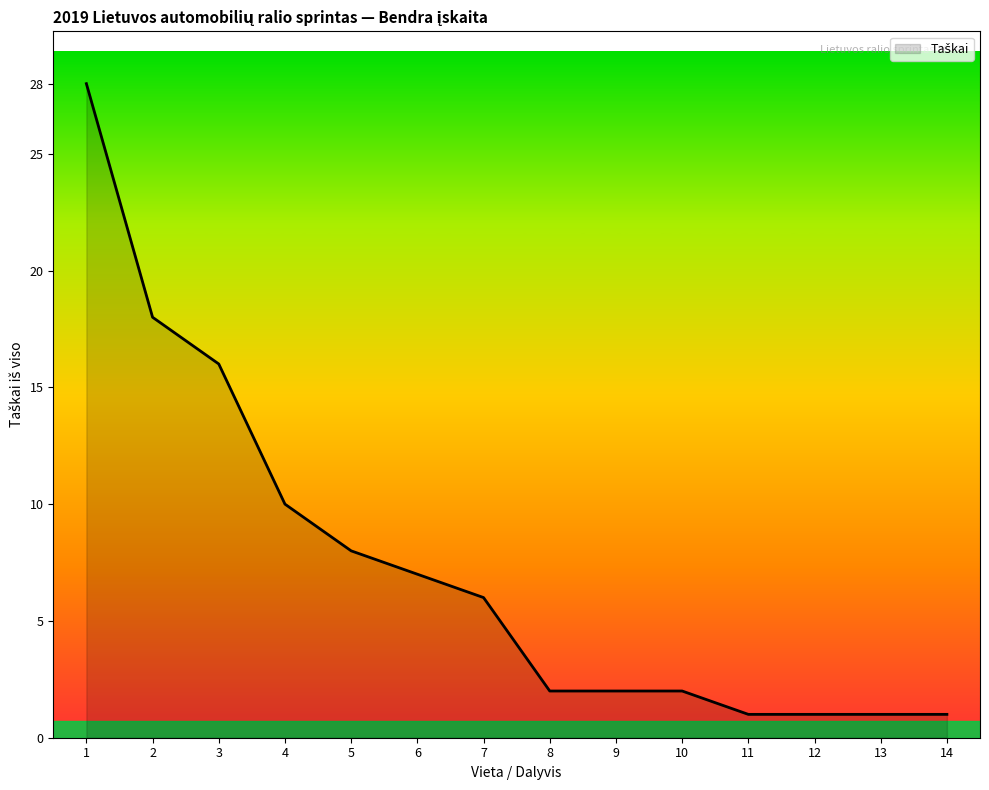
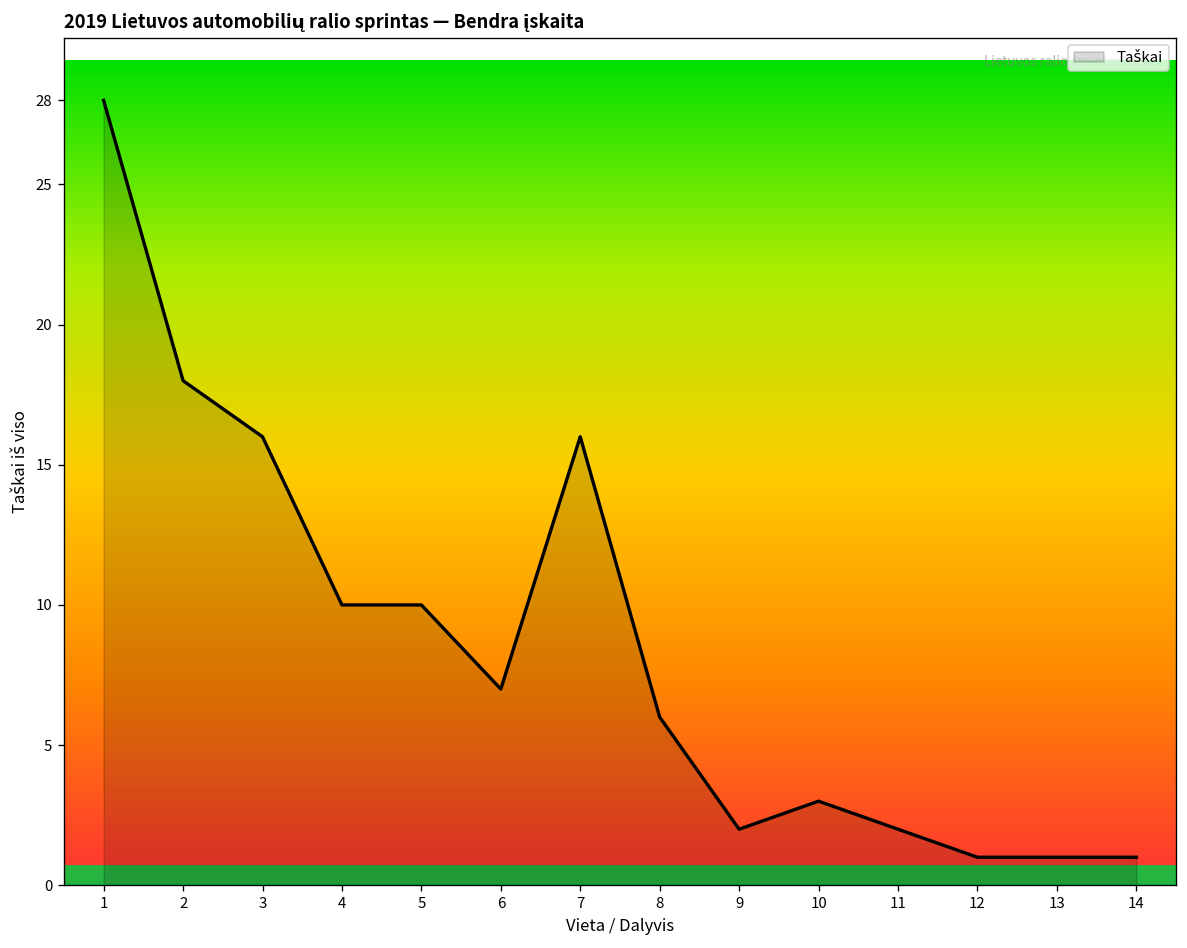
5: 8 -> 10
7: 6 -> 16
8: 2 -> 6
10: 2 -> 3
11: 1 -> 2
